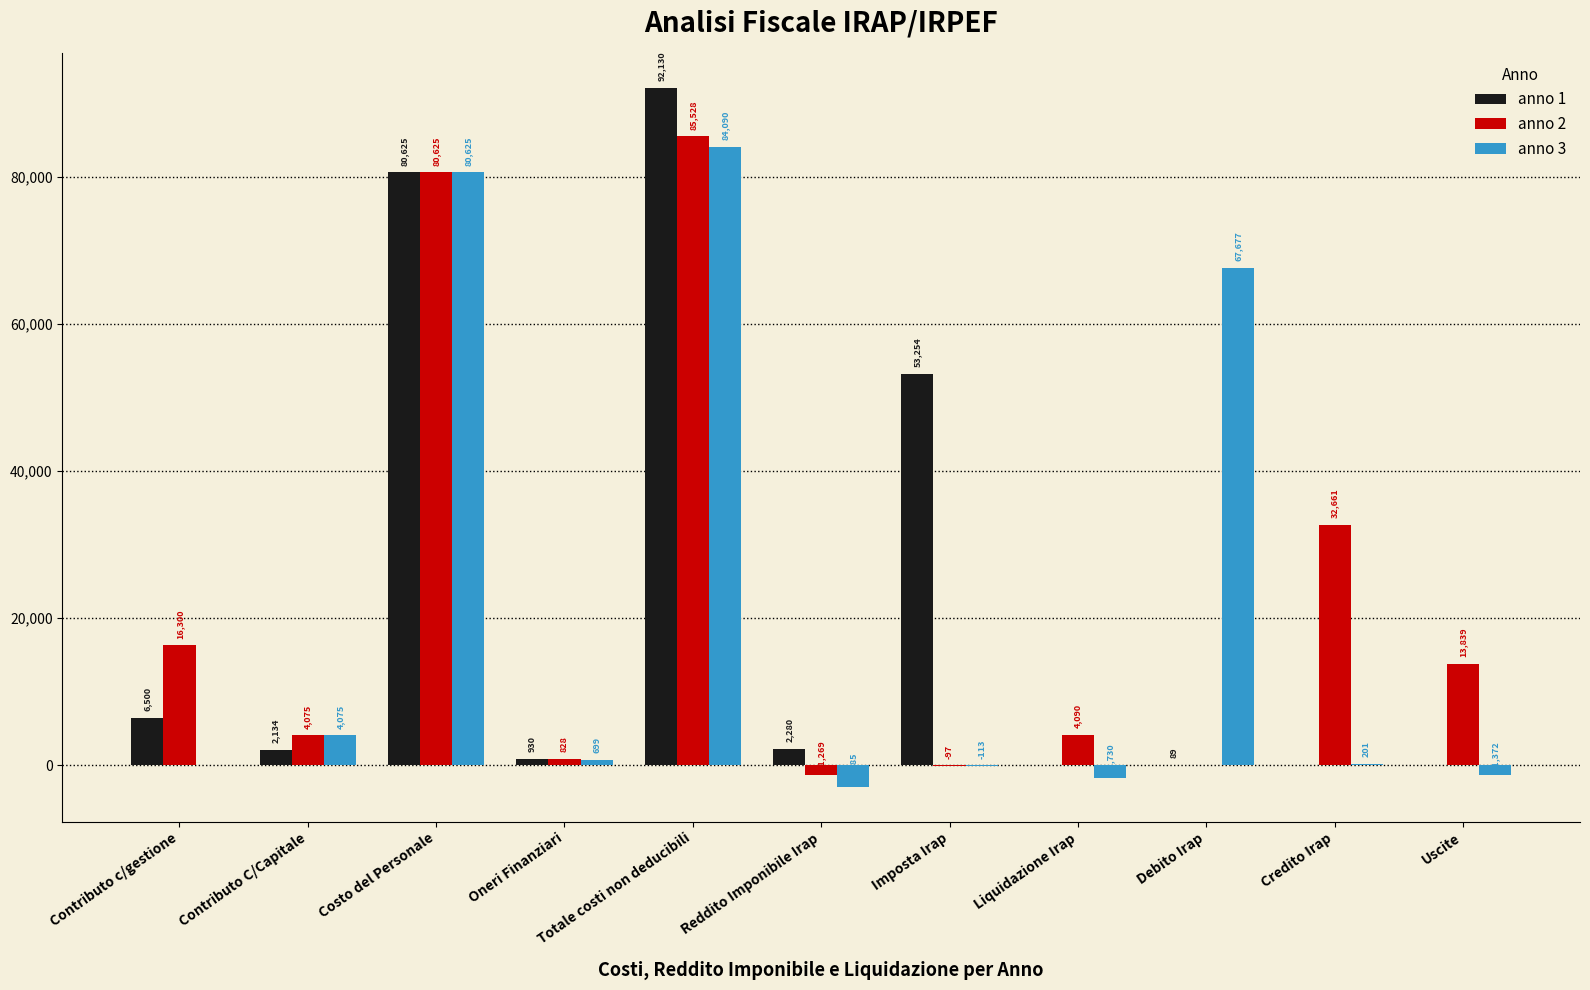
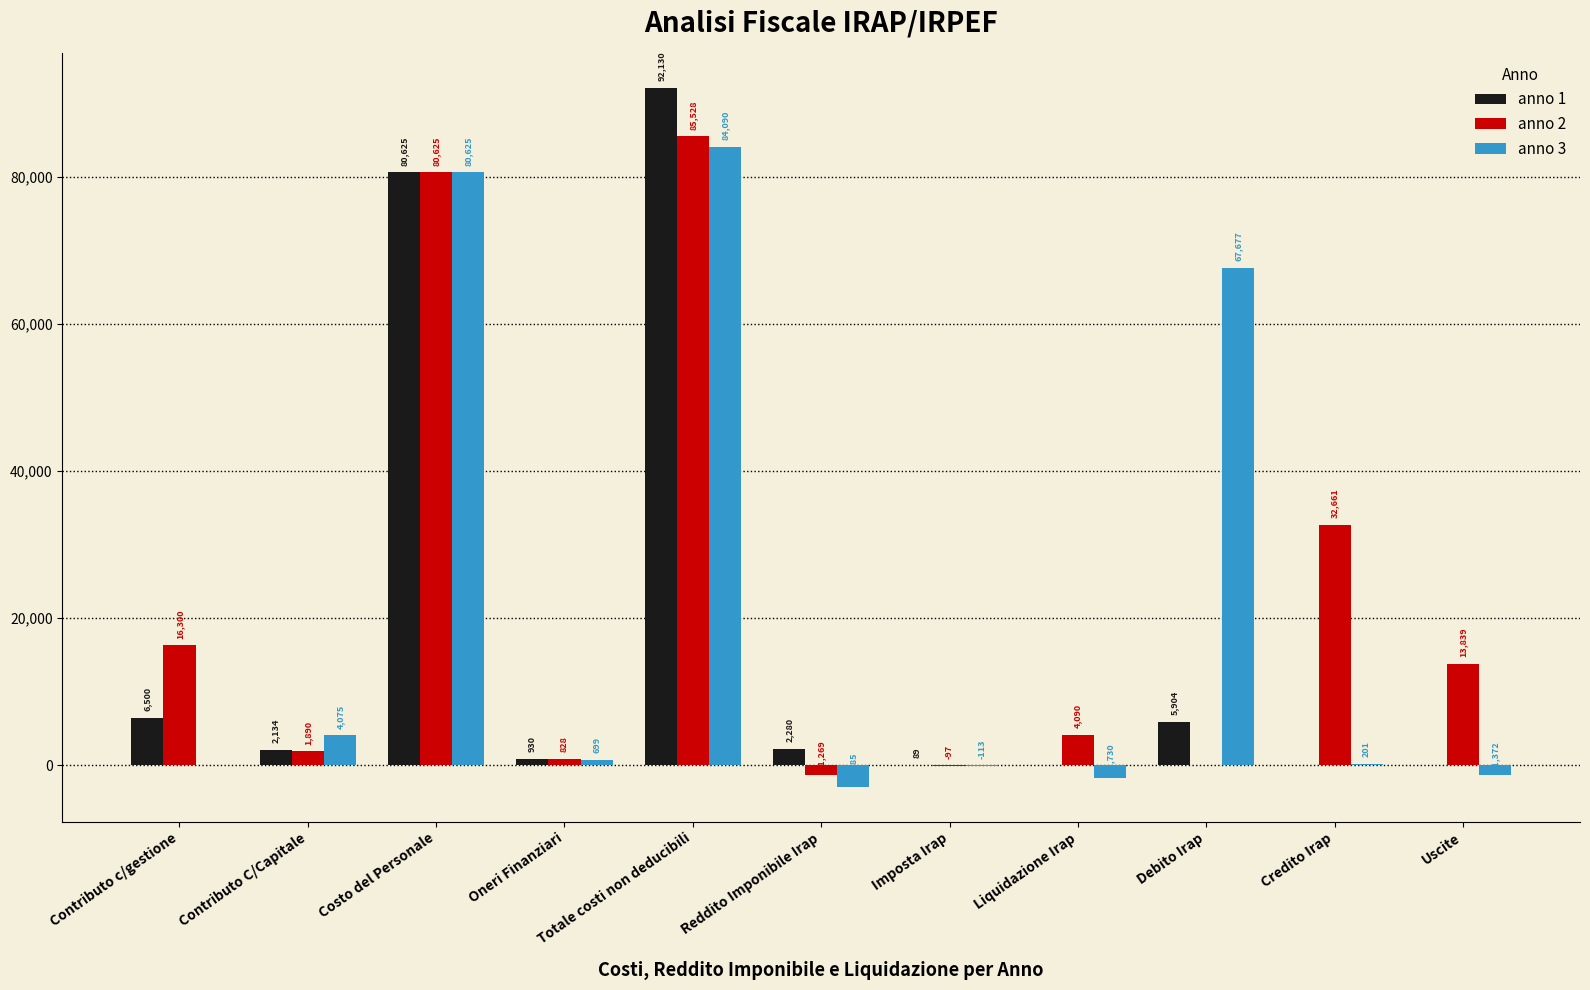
anno 2, Contributo C/Capitale: 4,075 -> 1,890
anno 1, Imposta Irap: 53,254 -> 89
anno 1, Debito Irap: 89 -> 5,904
